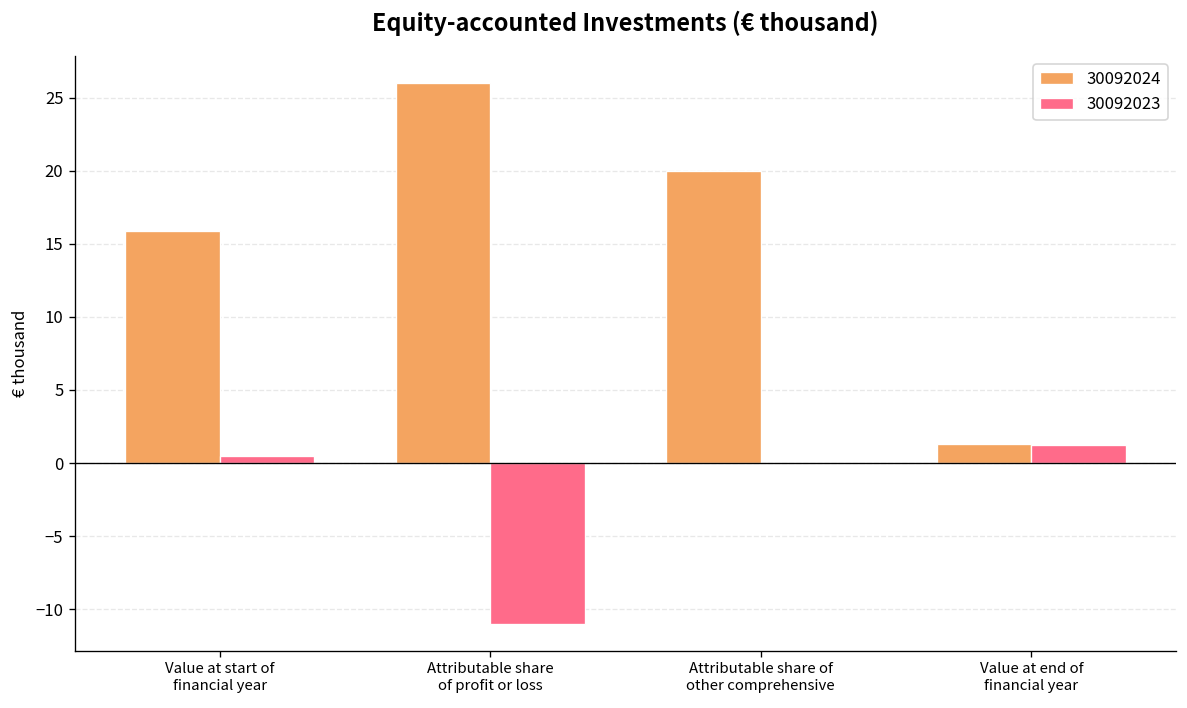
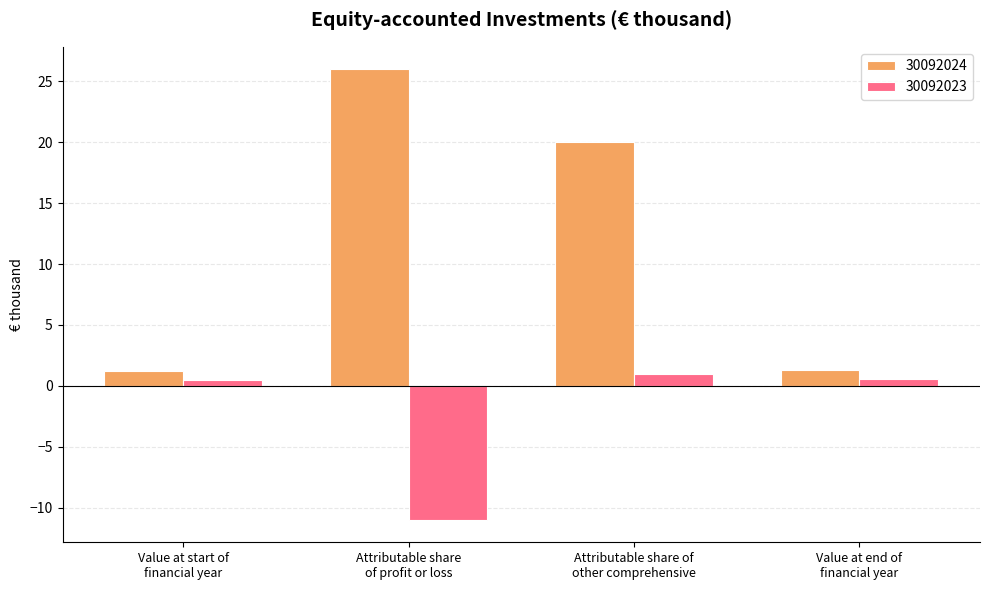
30092024, Value at start of financial year: 15.9 -> 1.2
30092023, Attributable share of other comprehensive: 0 -> 1
30092023, Value at end of financial year: 1.2 -> 0.5
